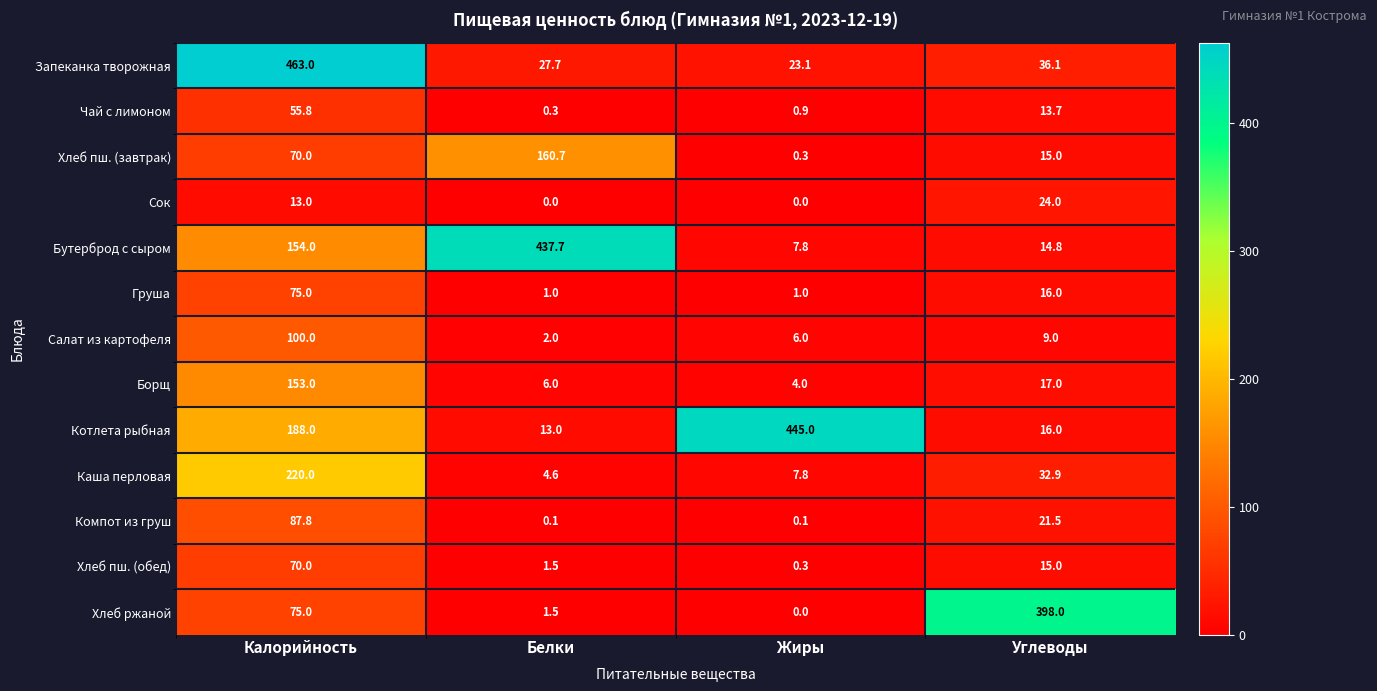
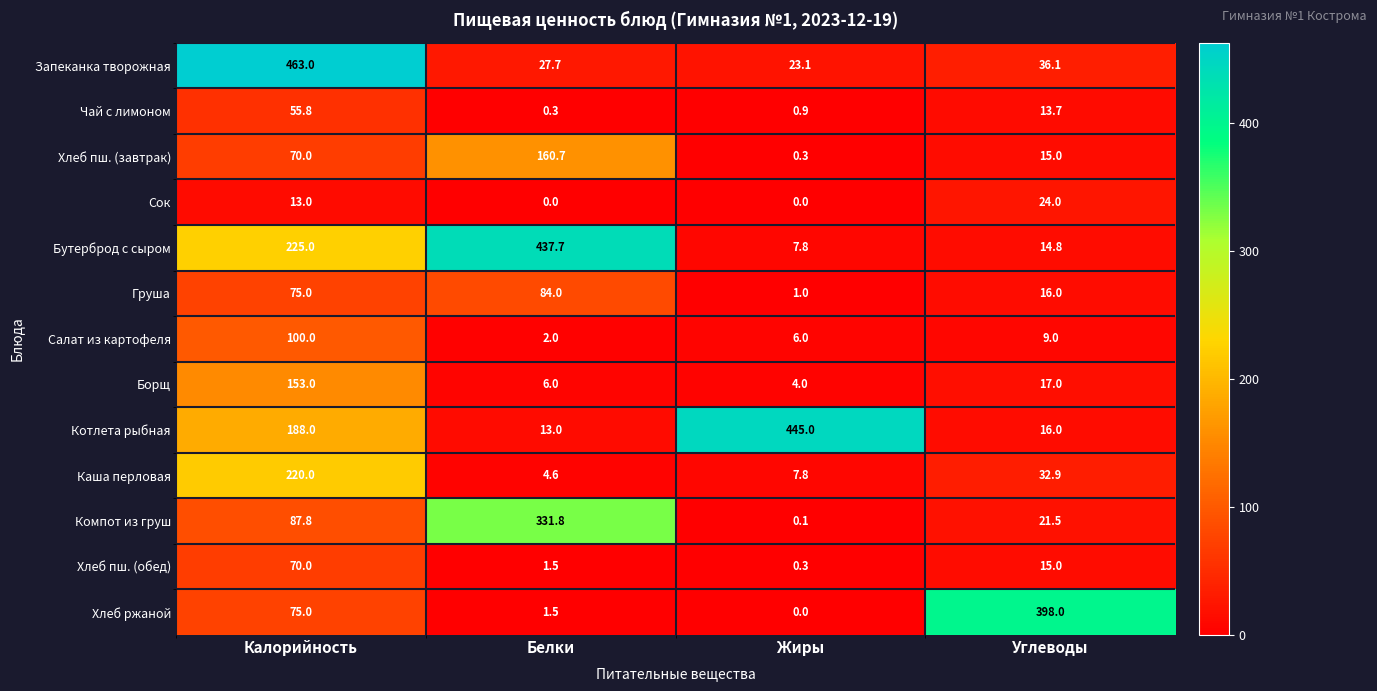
Бутерброд с сыром, Калорийность: 154.0 -> 225.0
Груша, Белки: 1.0 -> 84.0
Компот из груш, Белки: 0.1 -> 331.8
